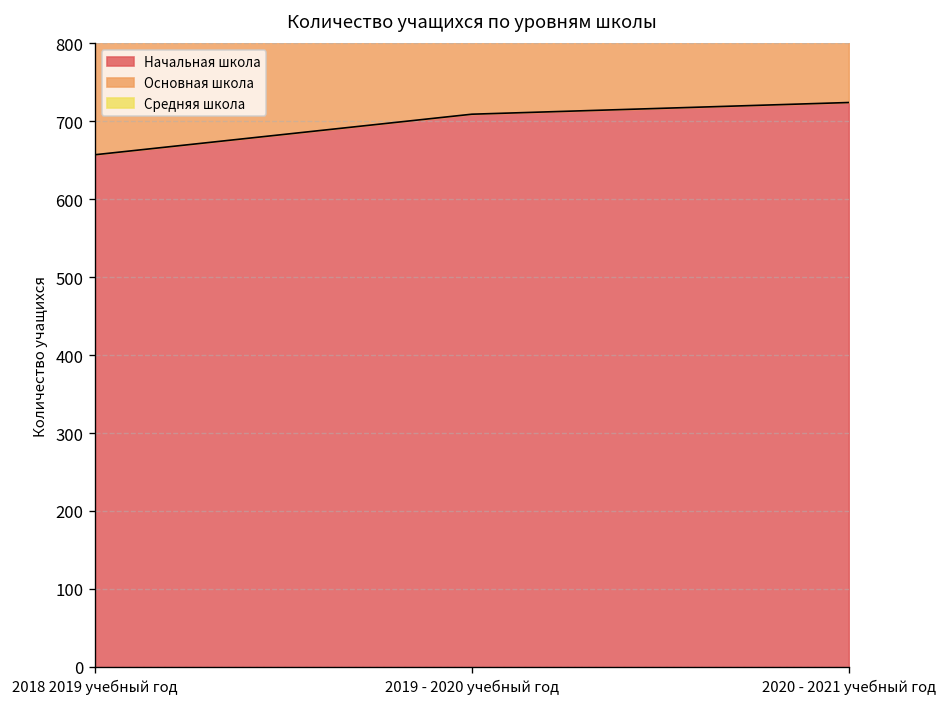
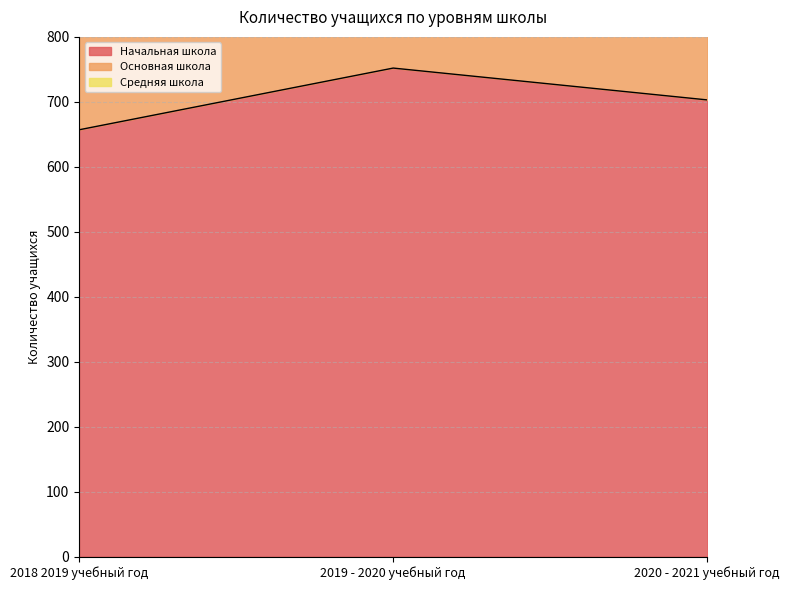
Начальная школа, 2019 - 2020 учебный год: 710 -> 750
Начальная школа, 2020 - 2021 учебный год: 720 -> 700
